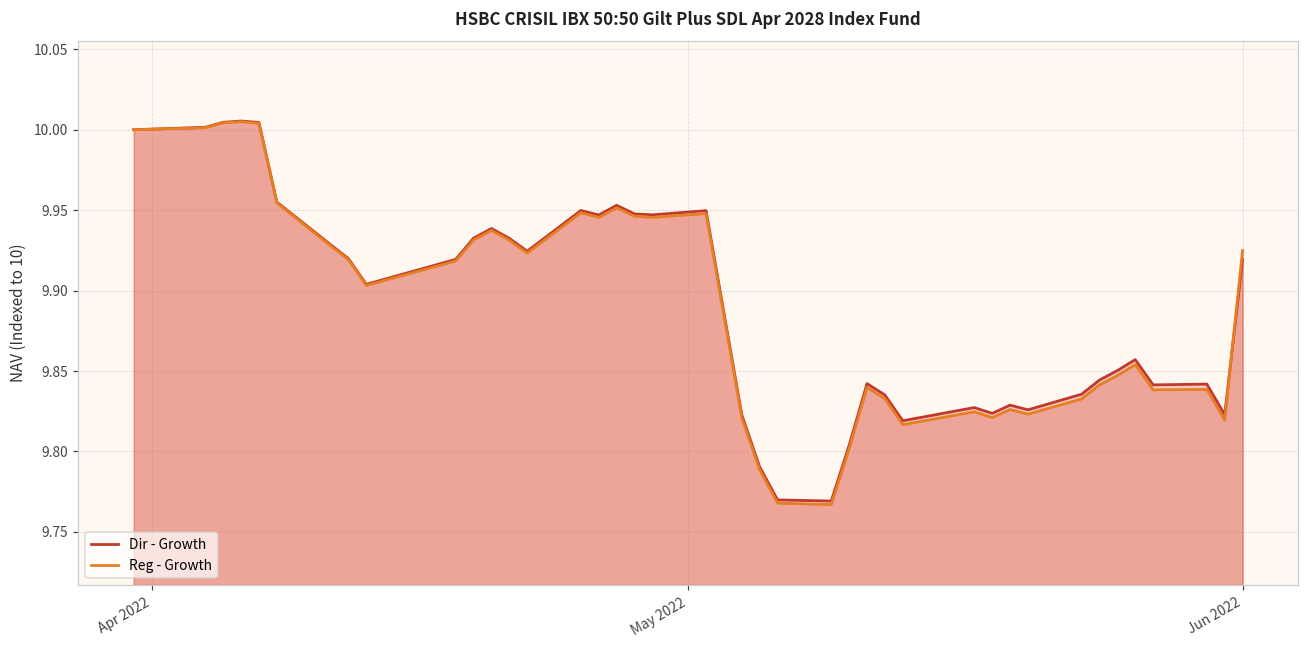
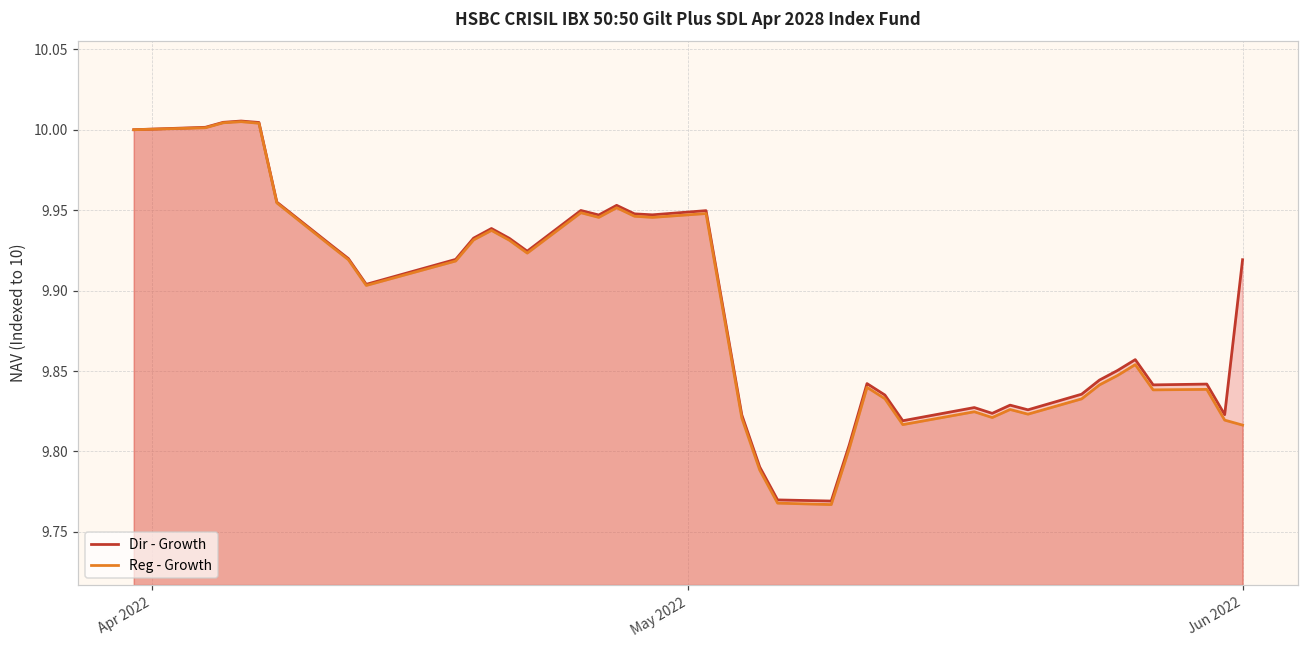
Reg - Growth, Jun 2022: 9.925 -> 9.816
